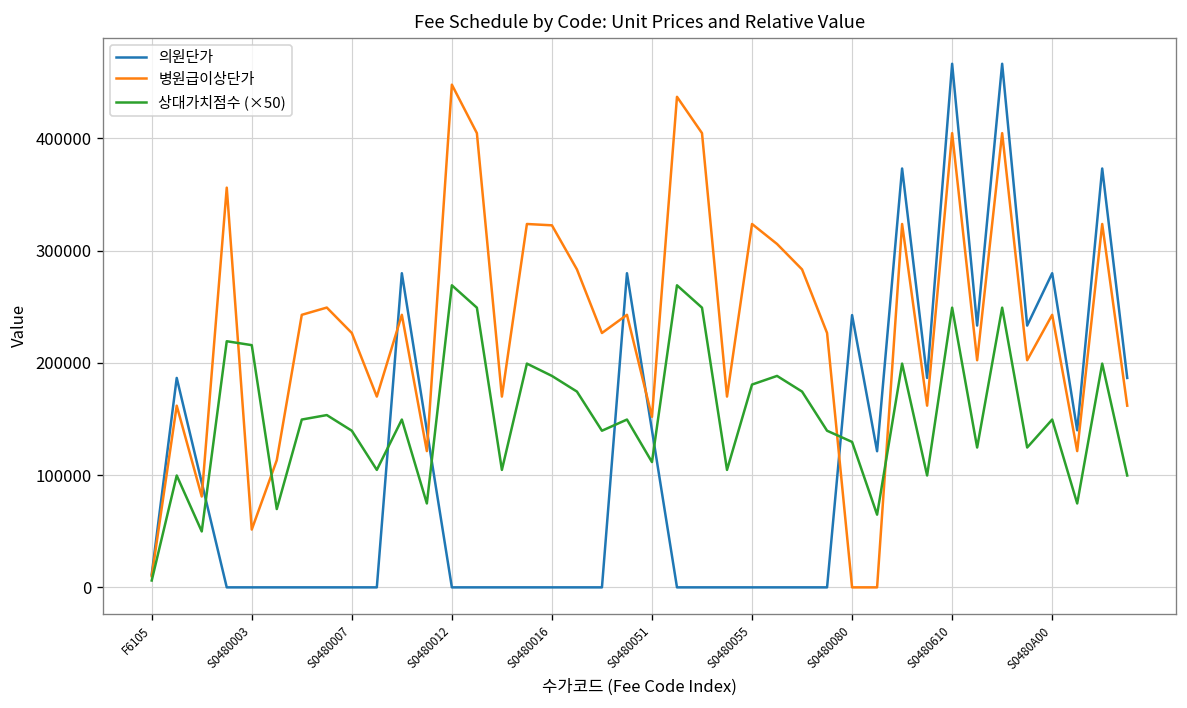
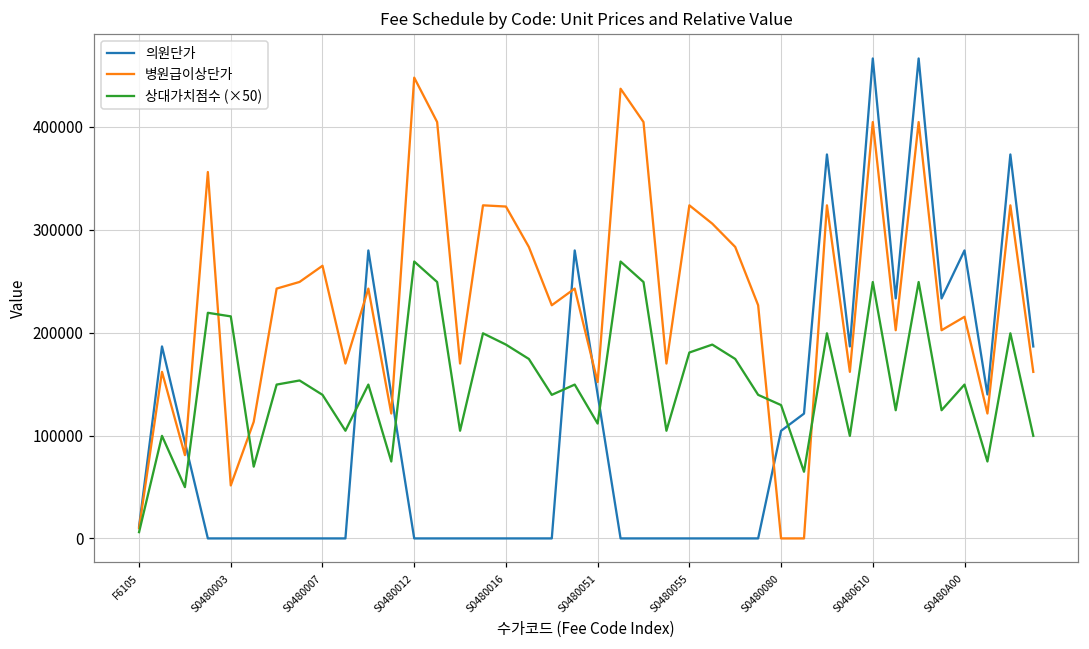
병원급이상단가, S0480007: 230000 -> 270000
의원단가, S0480080: 240000 -> 100000
병원급이상단가, S0480A00: 240000 -> 220000
